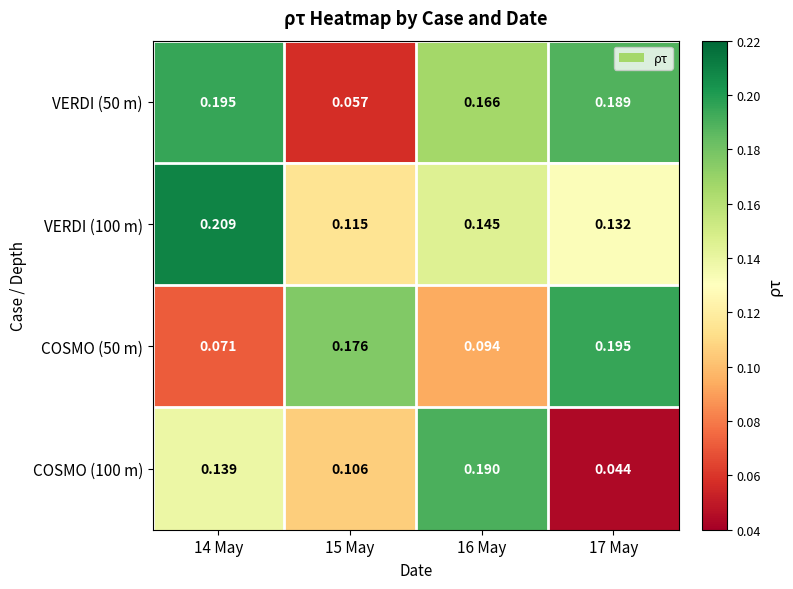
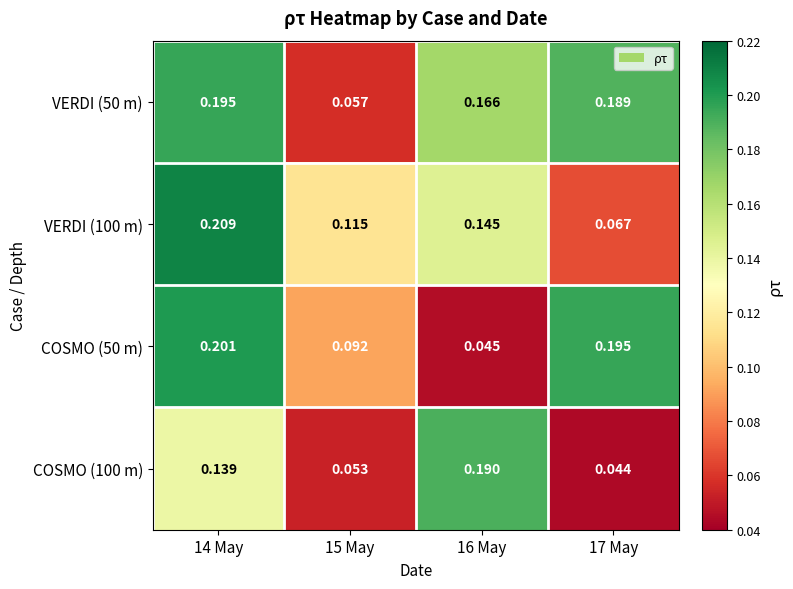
VERDI (100 m), 17 May: 0.132 -> 0.067
COSMO (50 m), 14 May: 0.071 -> 0.201
COSMO (50 m), 15 May: 0.176 -> 0.092
COSMO (50 m), 16 May: 0.094 -> 0.045
COSMO (100 m), 15 May: 0.106 -> 0.053
